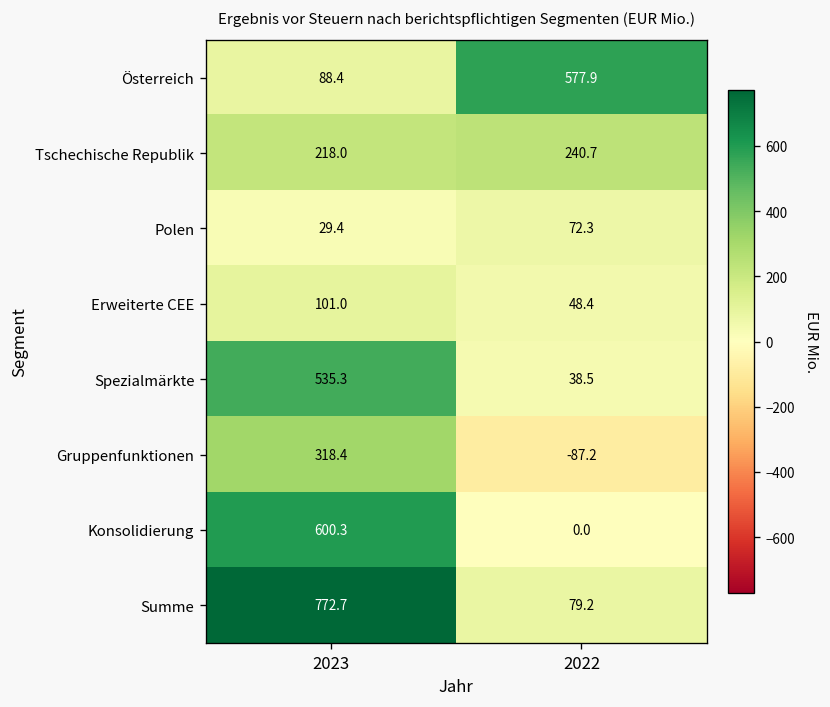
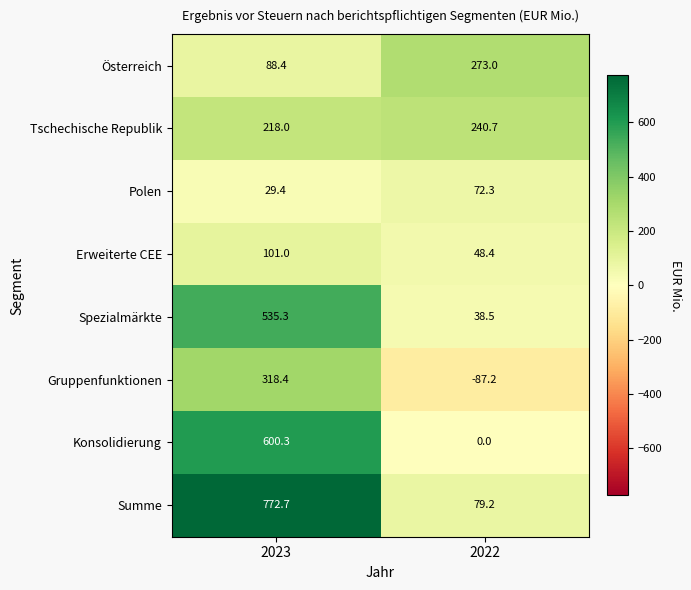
Österreich, 2022: 577.9 -> 273.0
